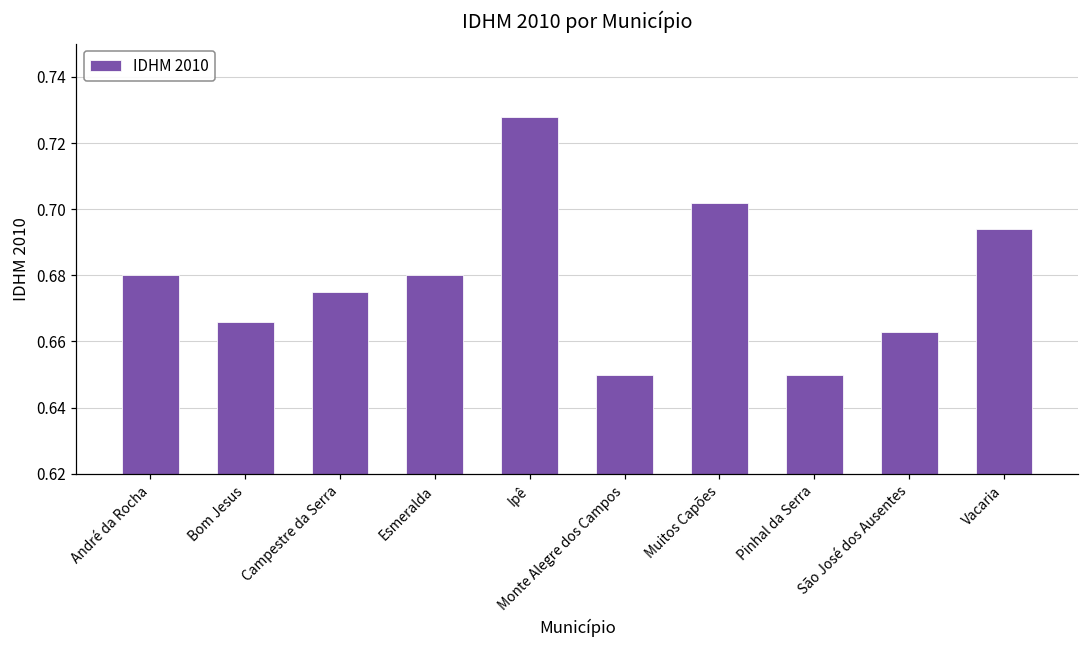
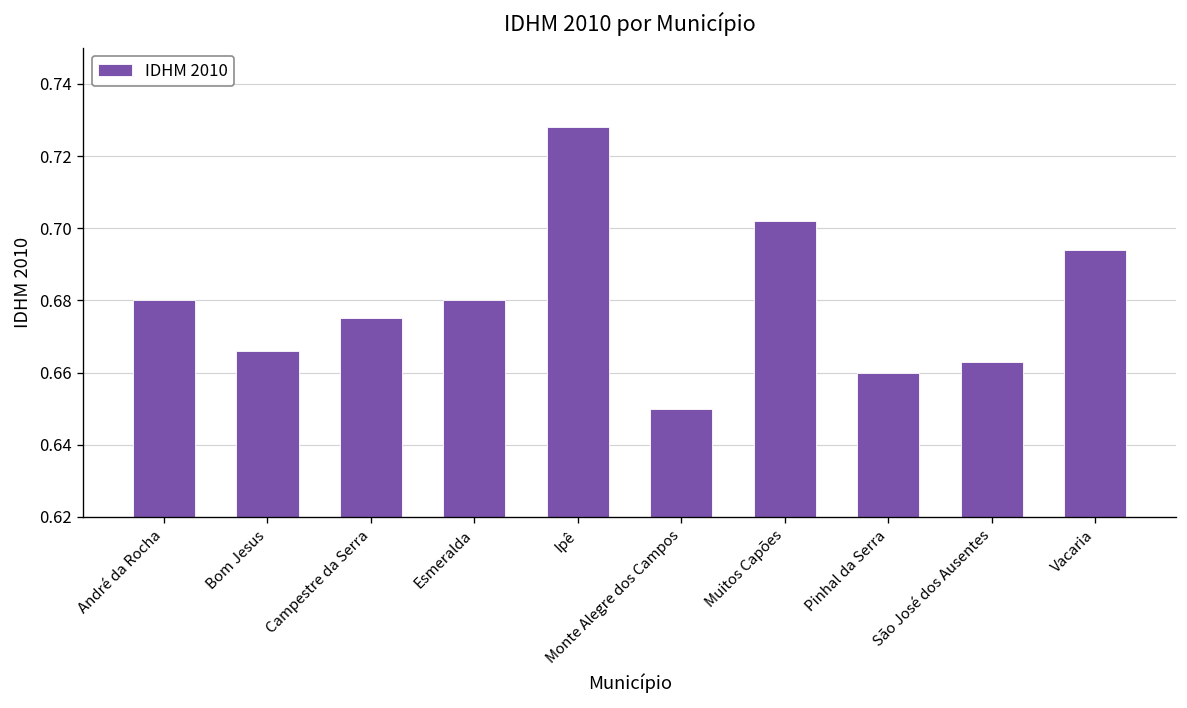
Pinhal da Serra: 0.65 -> 0.66
